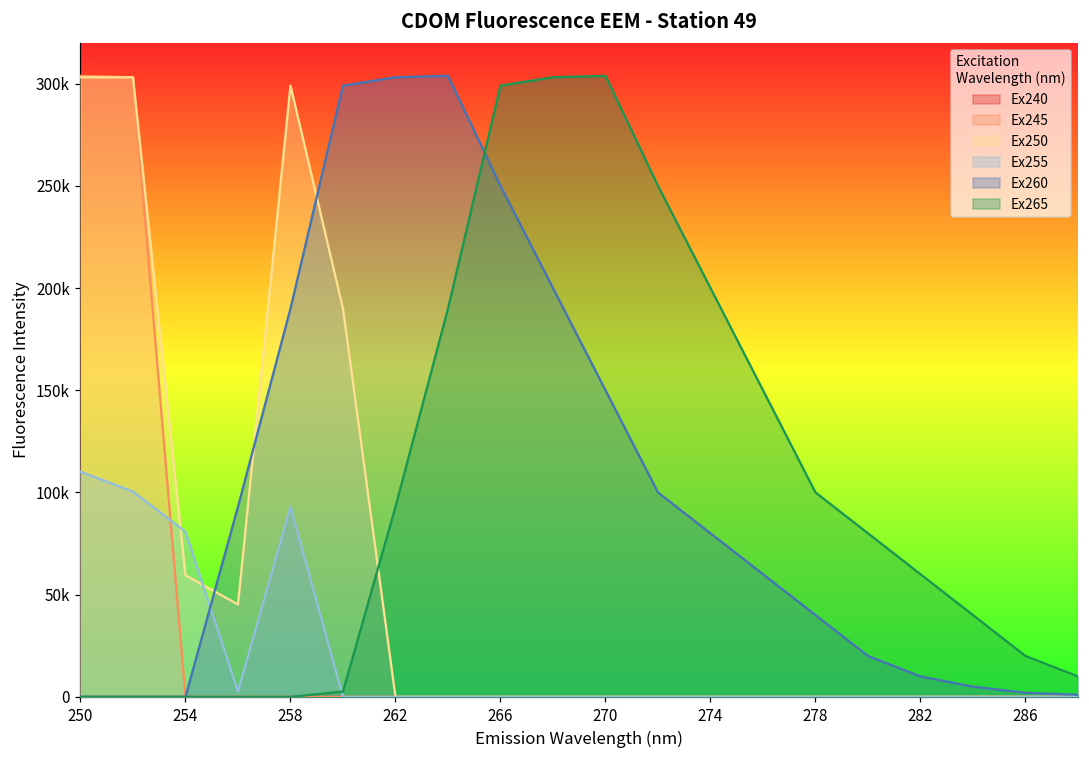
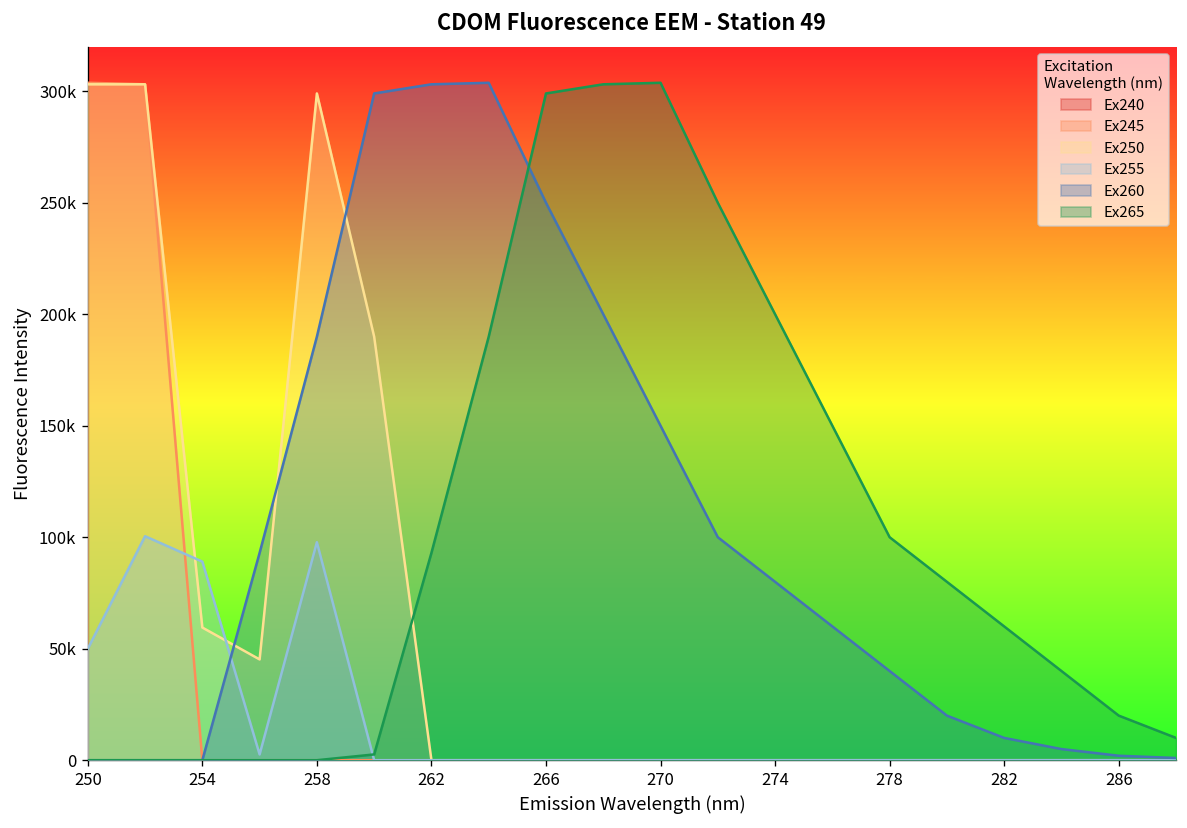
Ex255, 250: 110000 -> 50000
Ex255, 254: 81000 -> 89000
Ex255, 258: 93000 -> 98000
